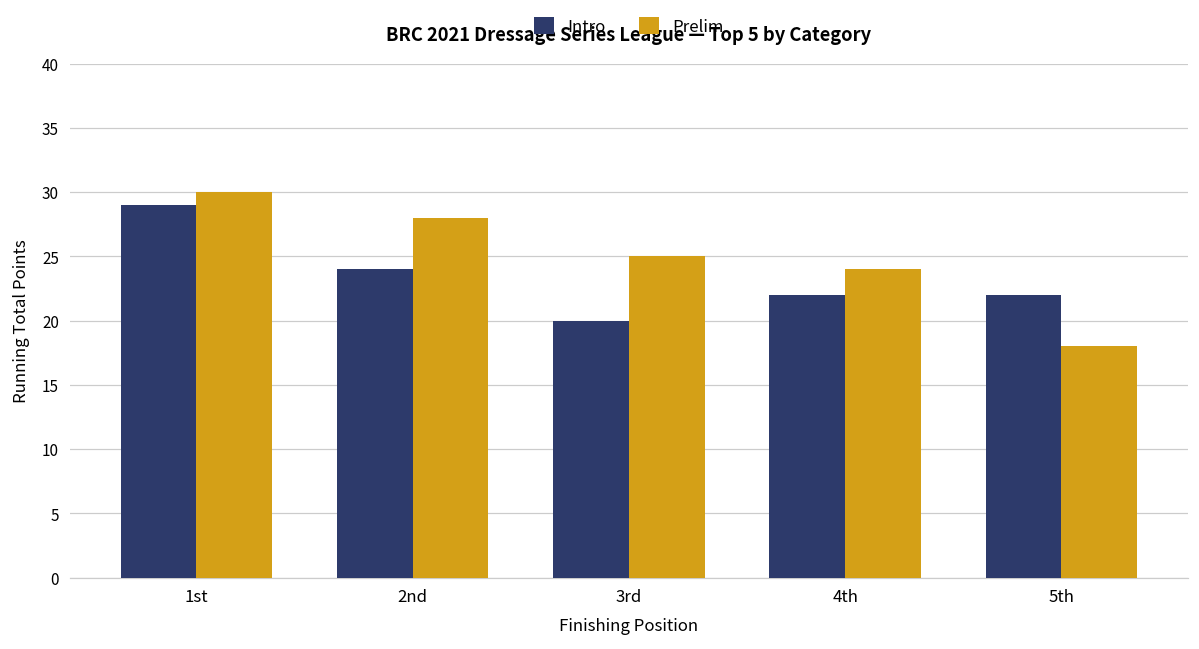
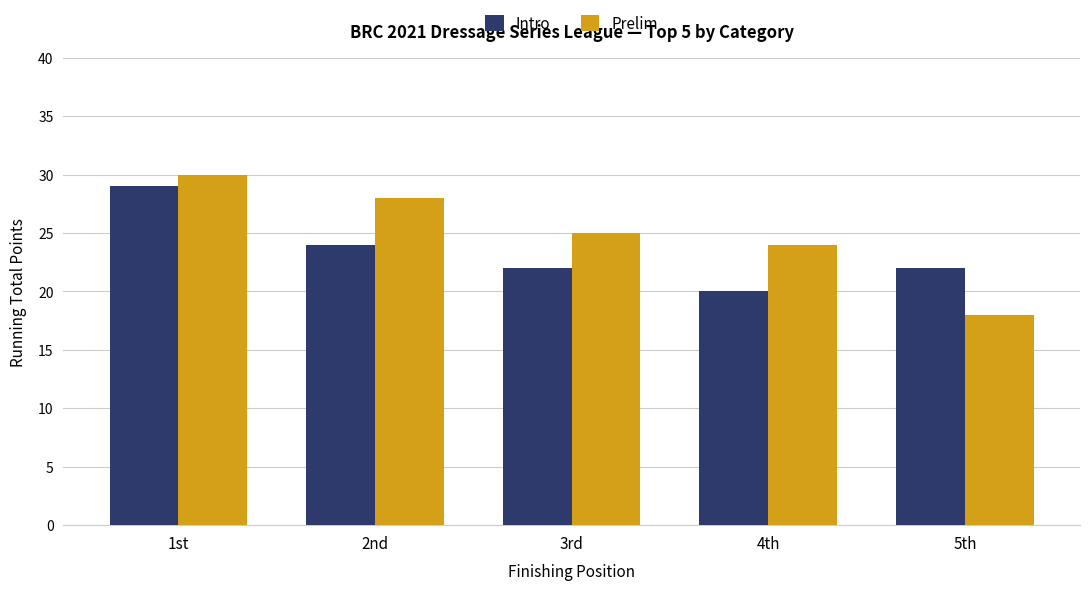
Intro, 3rd: 20 -> 22
Intro, 4th: 22 -> 20
